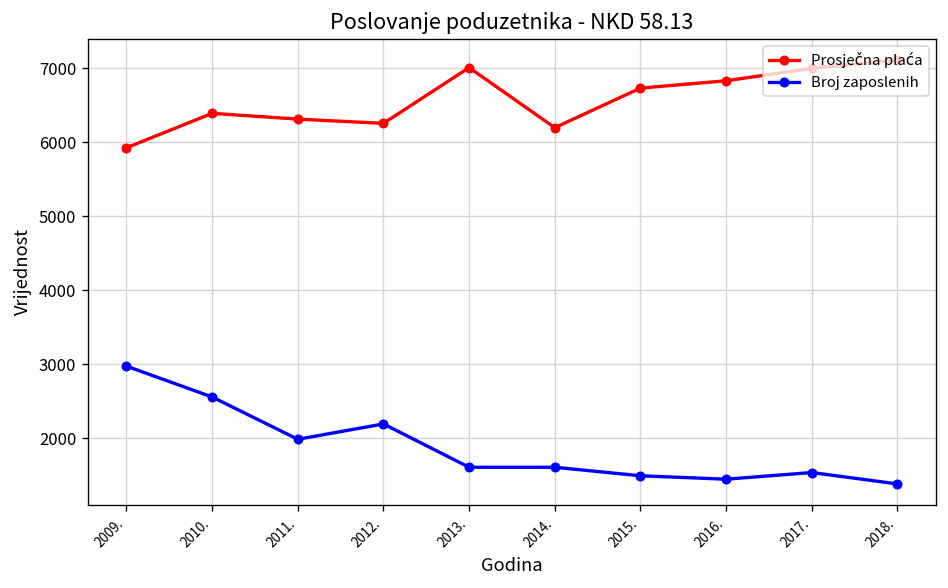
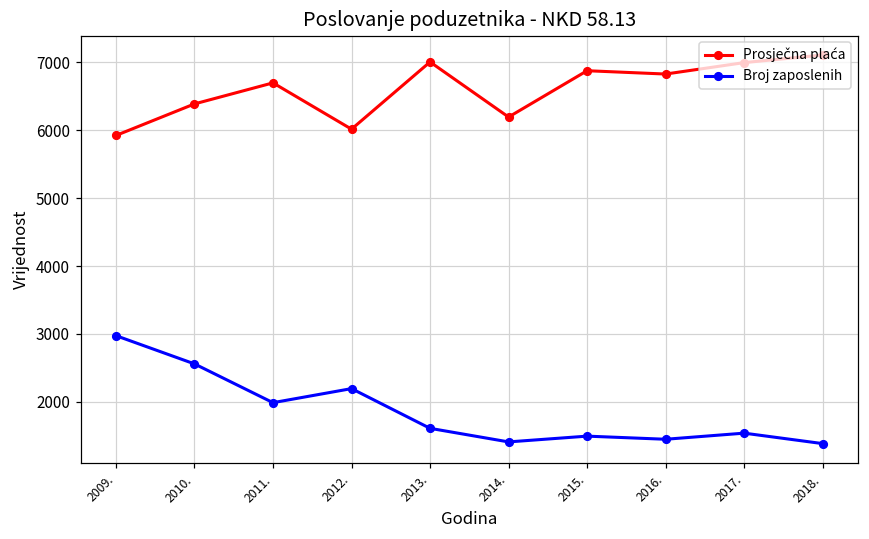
Prosječna plaća, 2011.: 6300 -> 6700
Prosječna plaća, 2012.: 6300 -> 6000
Broj zaposlenih, 2014.: 1600 -> 1400
Prosječna plaća, 2015.: 6700 -> 6900
